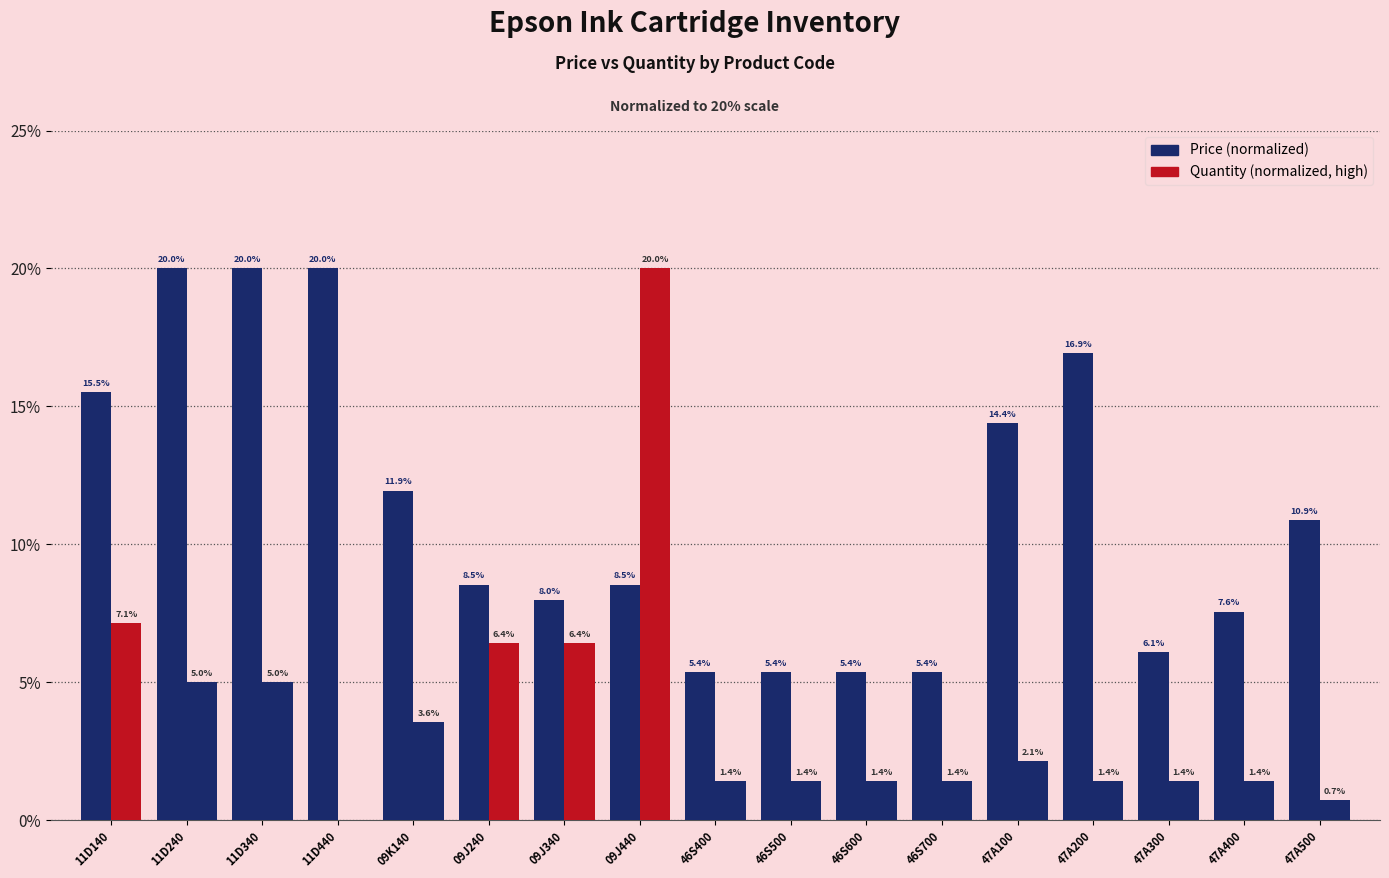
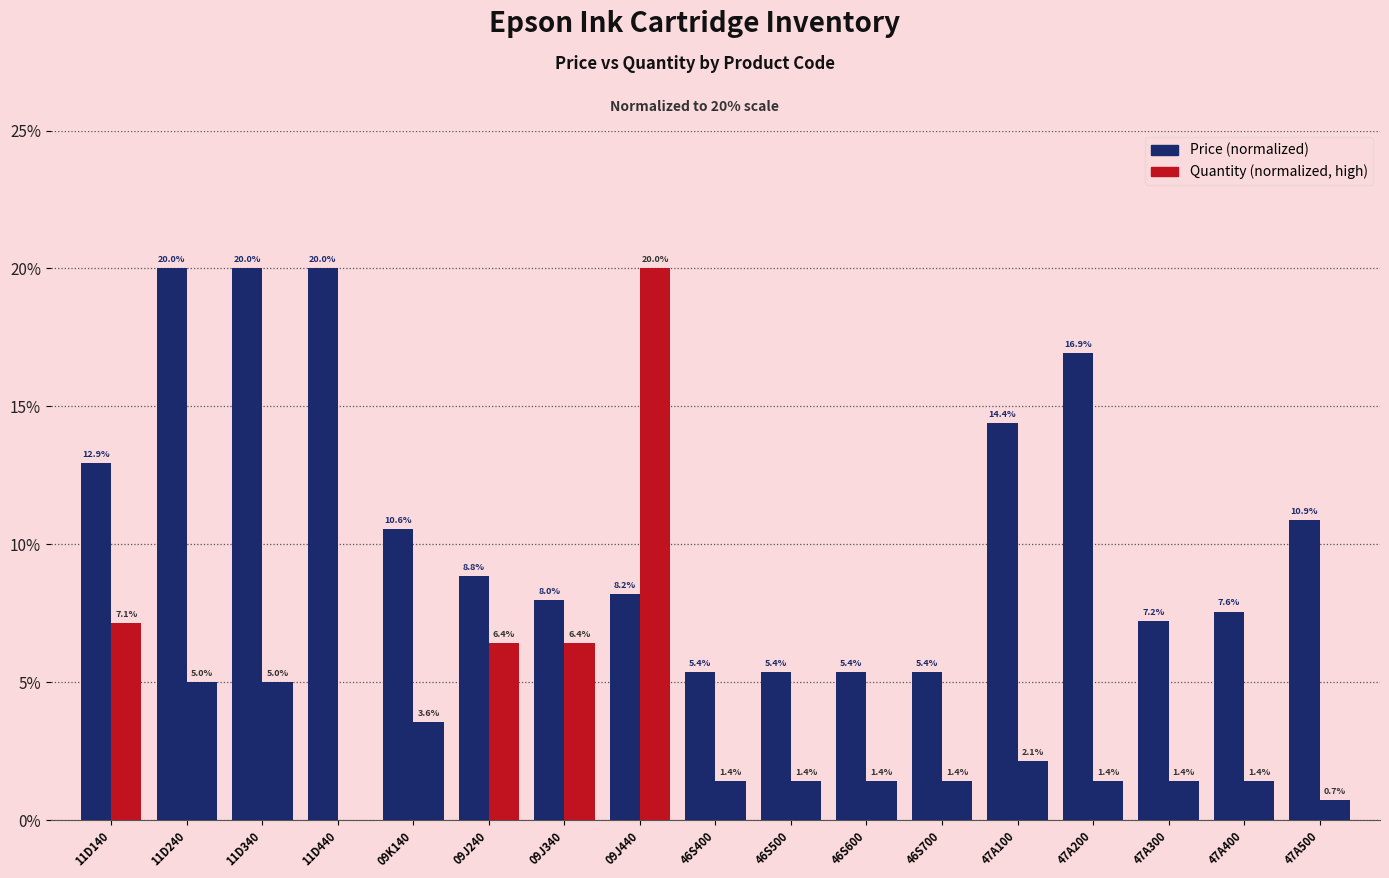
Price (normalized), 11D140: 15.5% -> 12.9%
Price (normalized), 09K140: 11.9% -> 10.6%
Price (normalized), 09J240: 8.5% -> 8.8%
Price (normalized), 09J440: 8.5% -> 8.2%
Price (normalized), 47A300: 6.1% -> 7.2%
